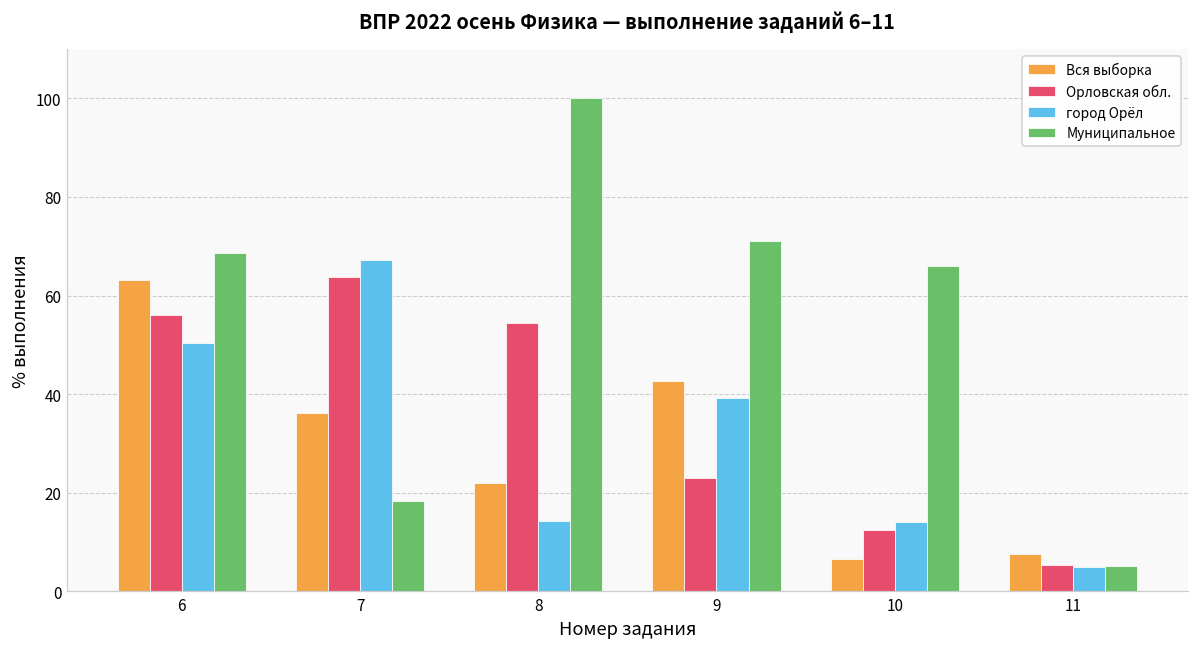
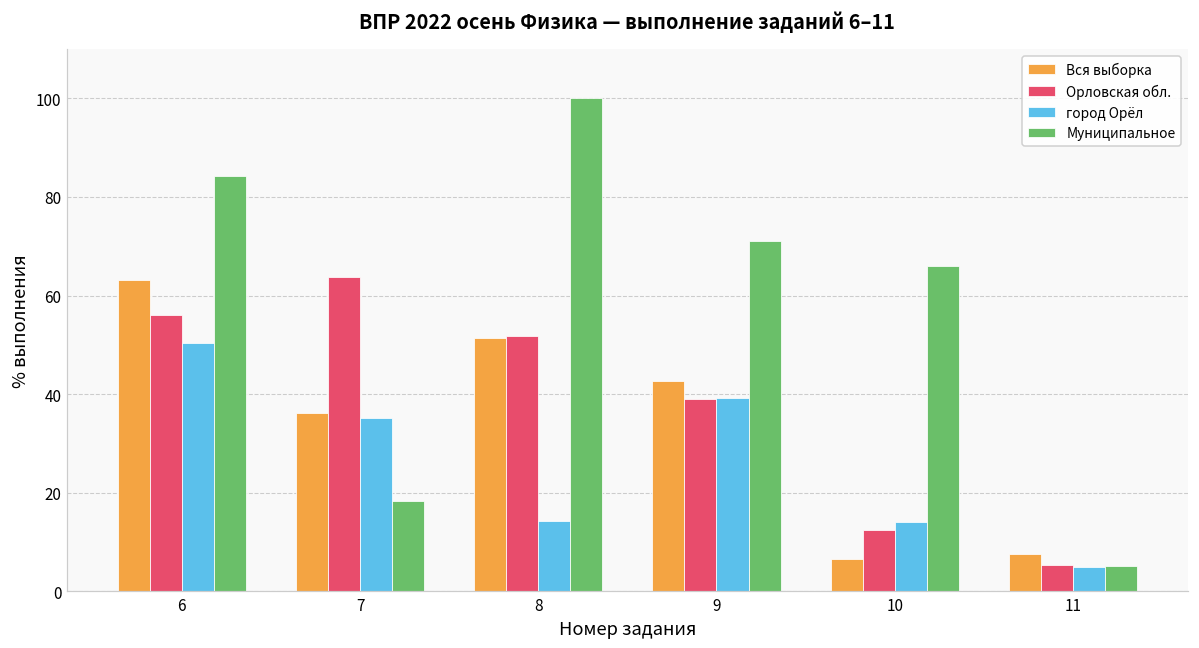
Муниципальное, 6: 69 -> 84
город Орёл, 7: 67 -> 35
Вся выборка, 8: 22 -> 51
Орловская обл., 8: 55 -> 52
Орловская обл., 9: 23 -> 39
